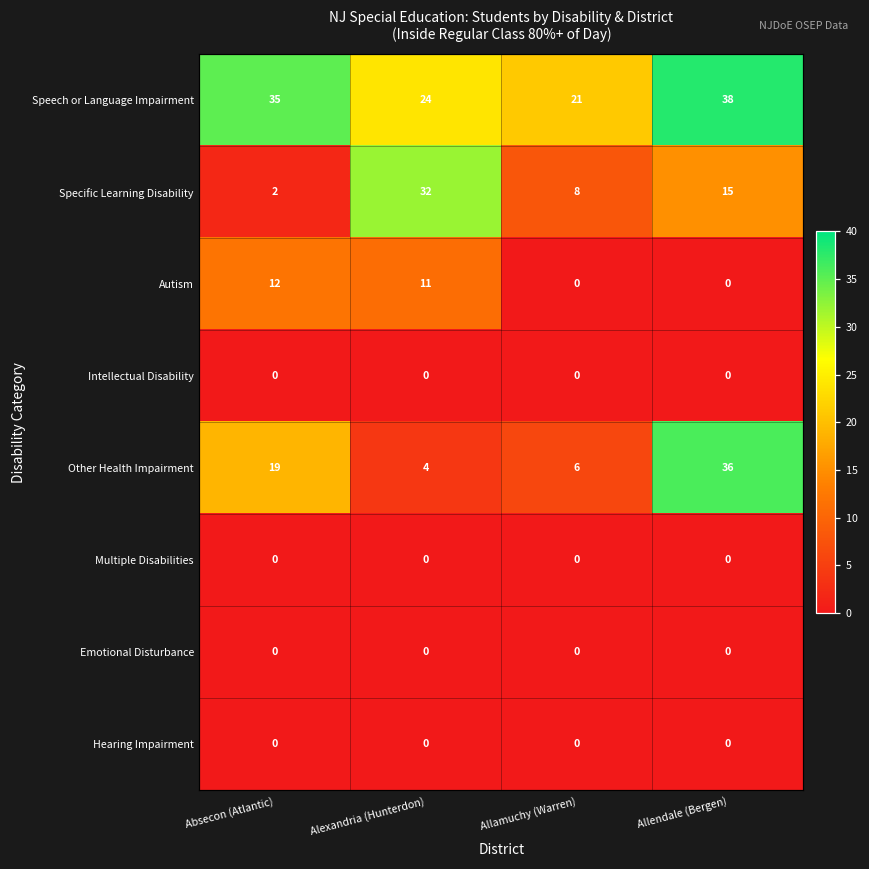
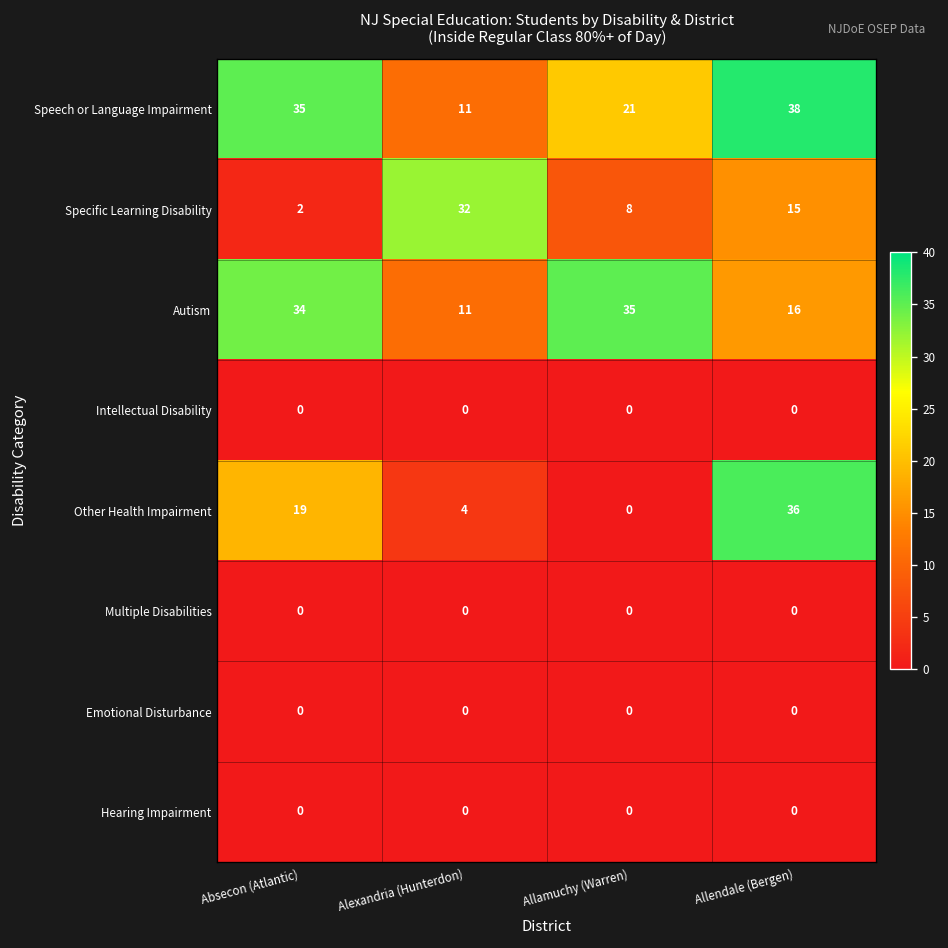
Speech or Language Impairment, Alexandria (Hunterdon): 24 -> 11
Autism, Absecon (Atlantic): 12 -> 34
Autism, Allamuchy (Warren): 0 -> 35
Autism, Allendale (Bergen): 0 -> 16
Other Health Impairment, Allamuchy (Warren): 6 -> 0
